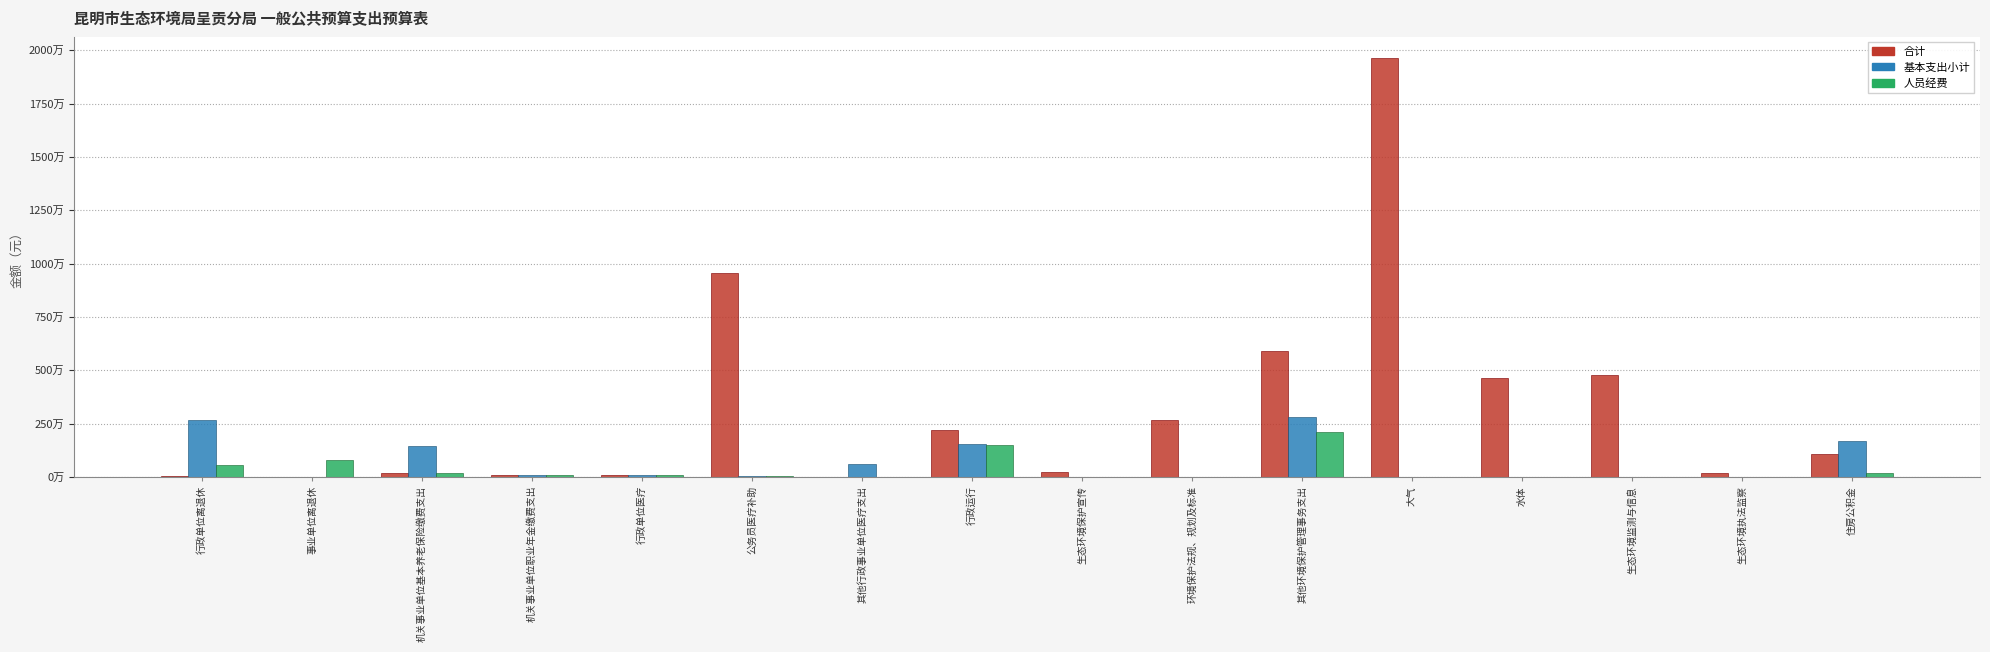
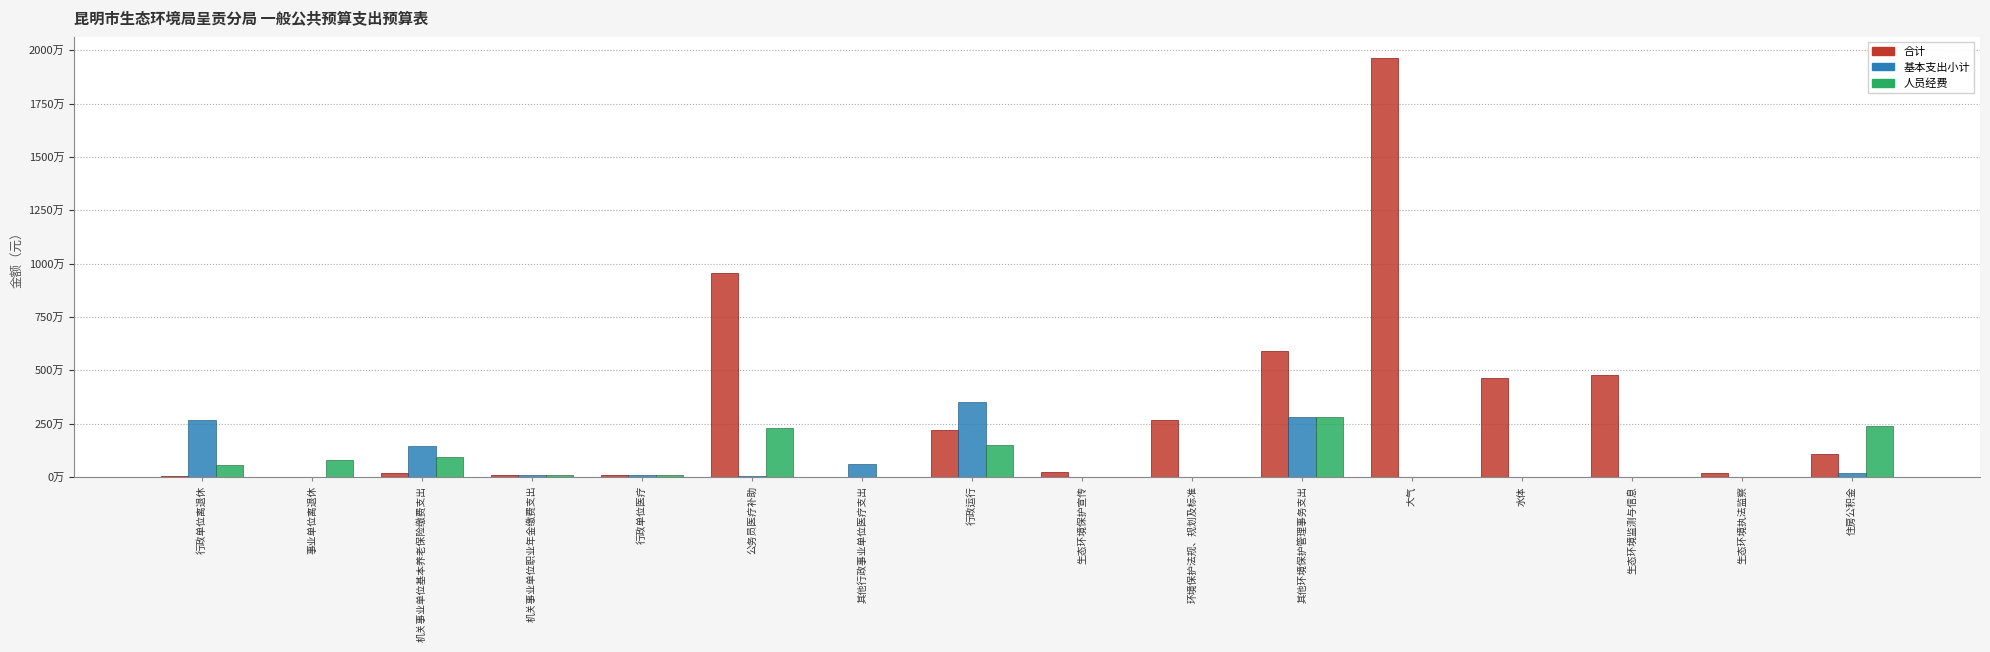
人员经费, 机关事业单位基本养老保险缴费支出: 20万 -> 90万
人员经费, 公务员医疗补助: 10万 -> 230万
基本支出小计, 行政运行: 160万 -> 350万
人员经费, 其他环境保护管理事务支出: 210万 -> 280万
基本支出小计, 住房公积金: 170万 -> 20万
人员经费, 住房公积金: 20万 -> 240万
